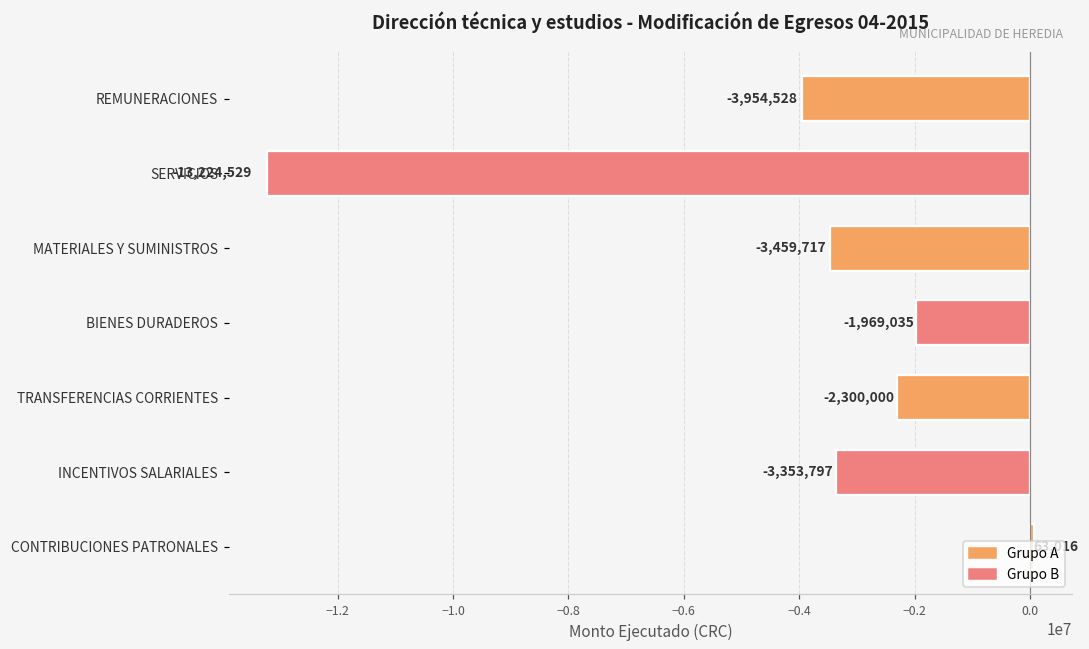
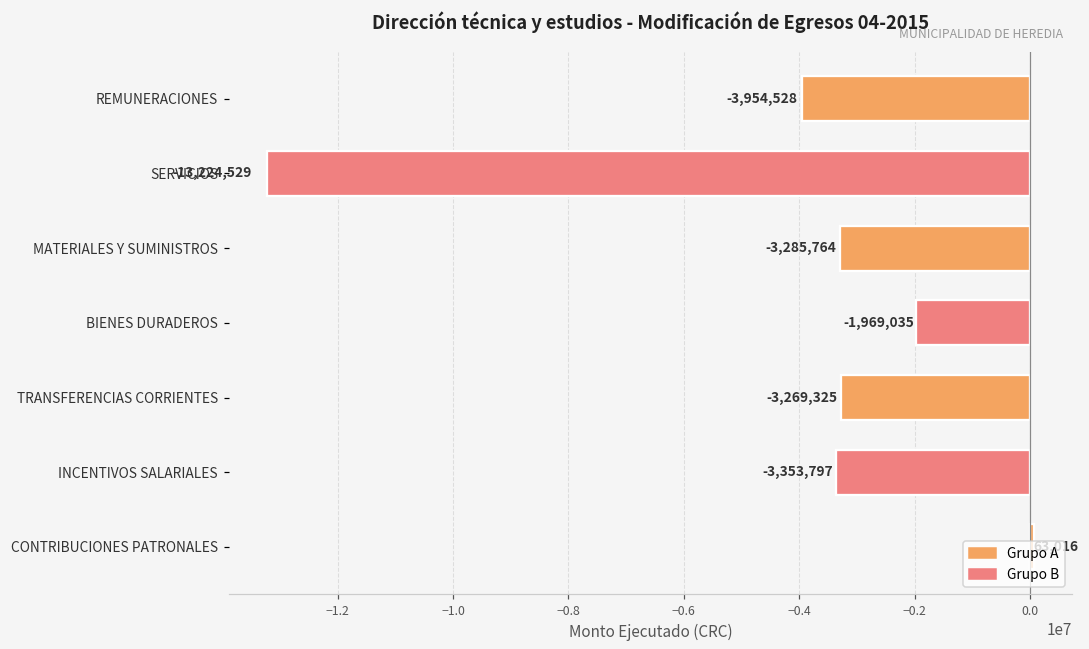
MATERIALES Y SUMINISTROS: -3,459,717 -> -3,285,764
TRANSFERENCIAS CORRIENTES: -2,300,000 -> -3,269,325
